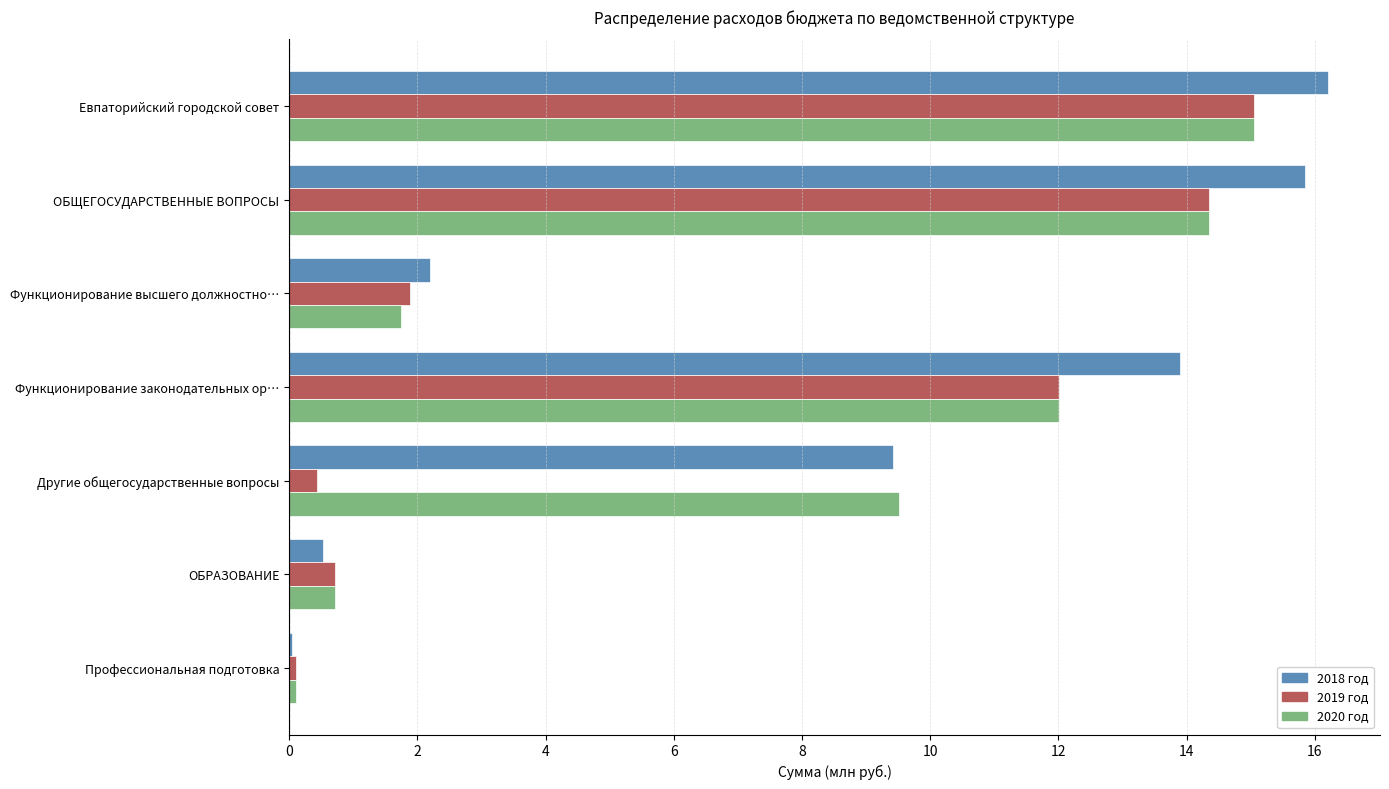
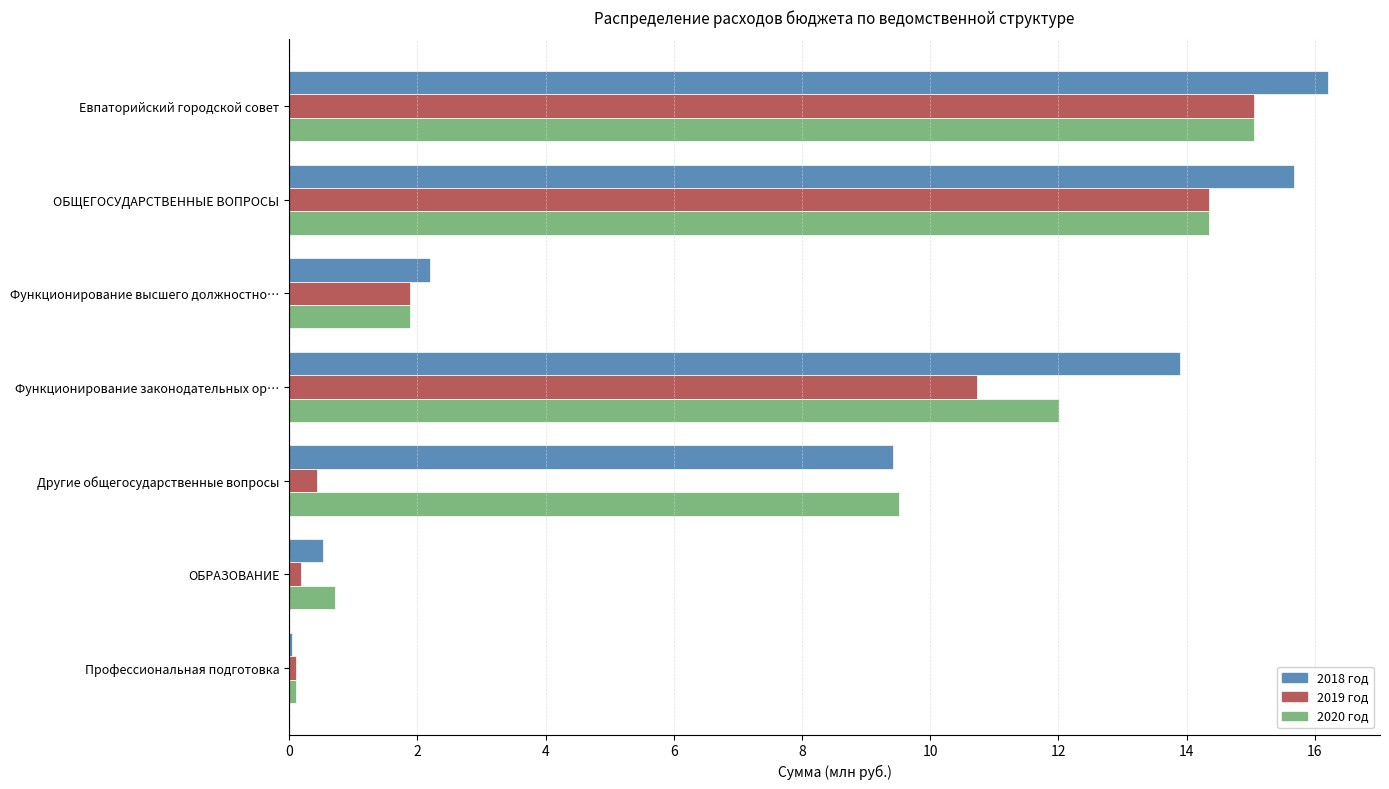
2018 год, ОБЩЕГОСУДАРСТВЕННЫЕ ВОПРОСЫ: 15.8 -> 15.7
2020 год, Функционирование высшего должностно…: 1.8 -> 1.9
2019 год, Функционирование законодательных ор…: 12.0 -> 10.7
2019 год, ОБРАЗОВАНИЕ: 0.7 -> 0.2
